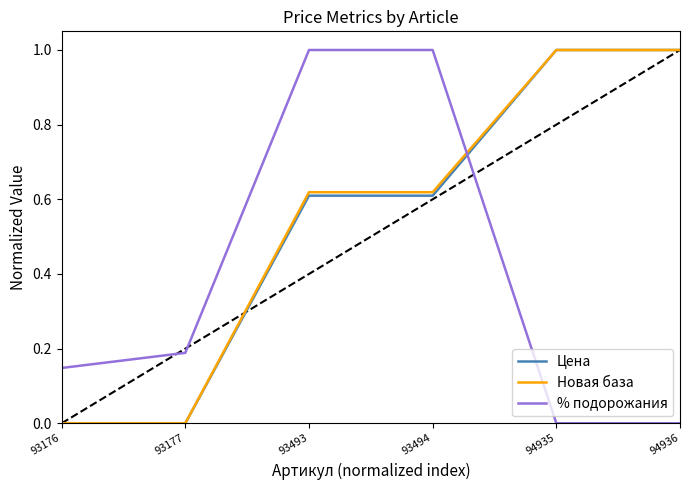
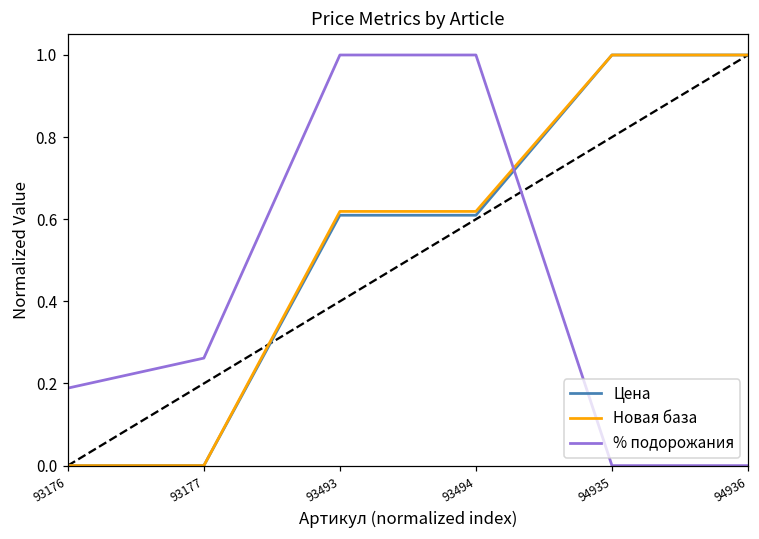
% подорожания, 93176: 0.15 -> 0.19
% подорожания, 93177: 0.19 -> 0.26
